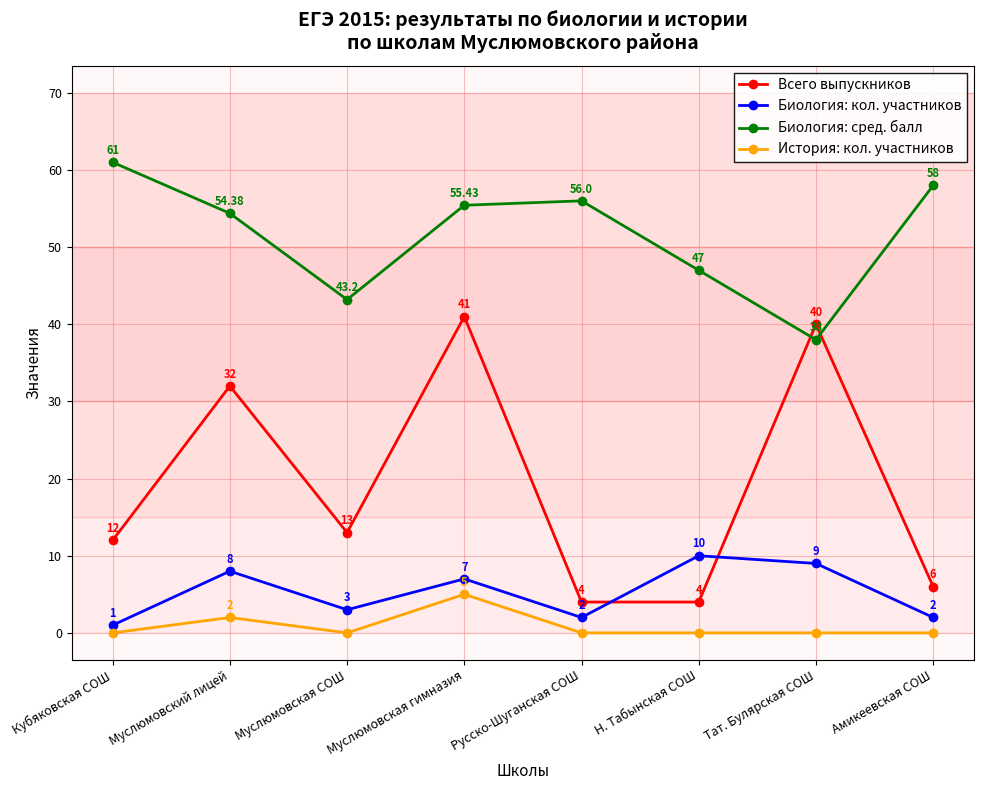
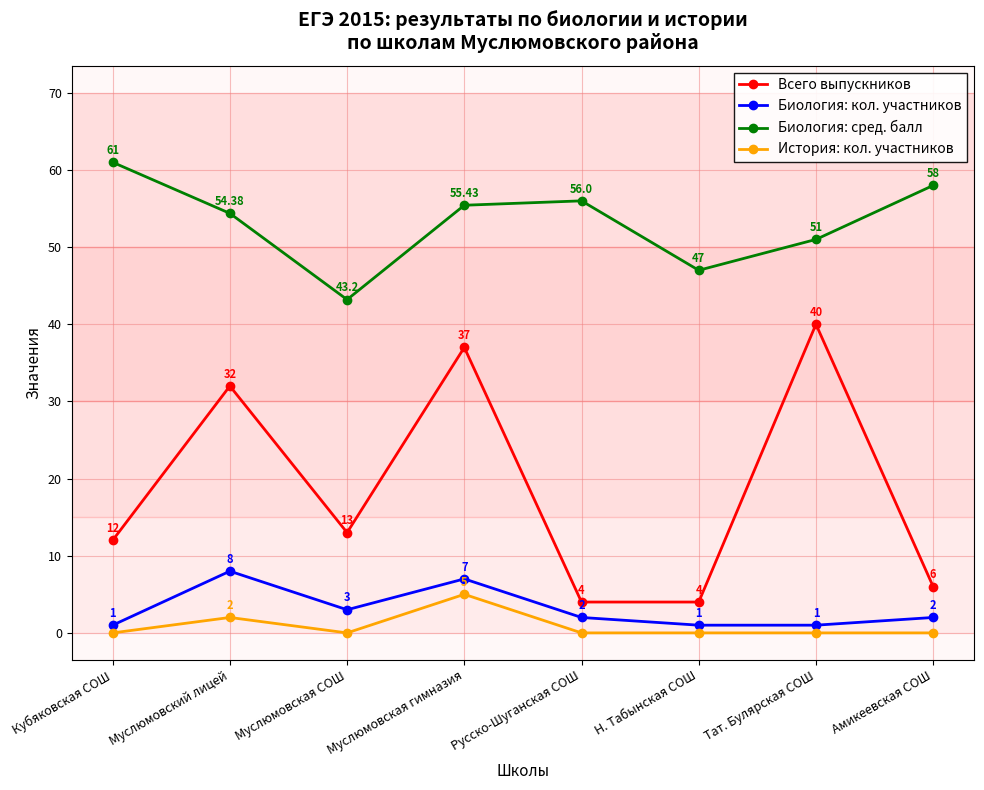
Всего выпускников, Муслюмовская гимназия: 41 -> 37
Биология: кол. участников, Н. Табынская СОШ: 10 -> 1
Биология: кол. участников, Тат. Булярская СОШ: 9 -> 1
Биология: сред. балл, Тат. Булярская СОШ: 38 -> 51
